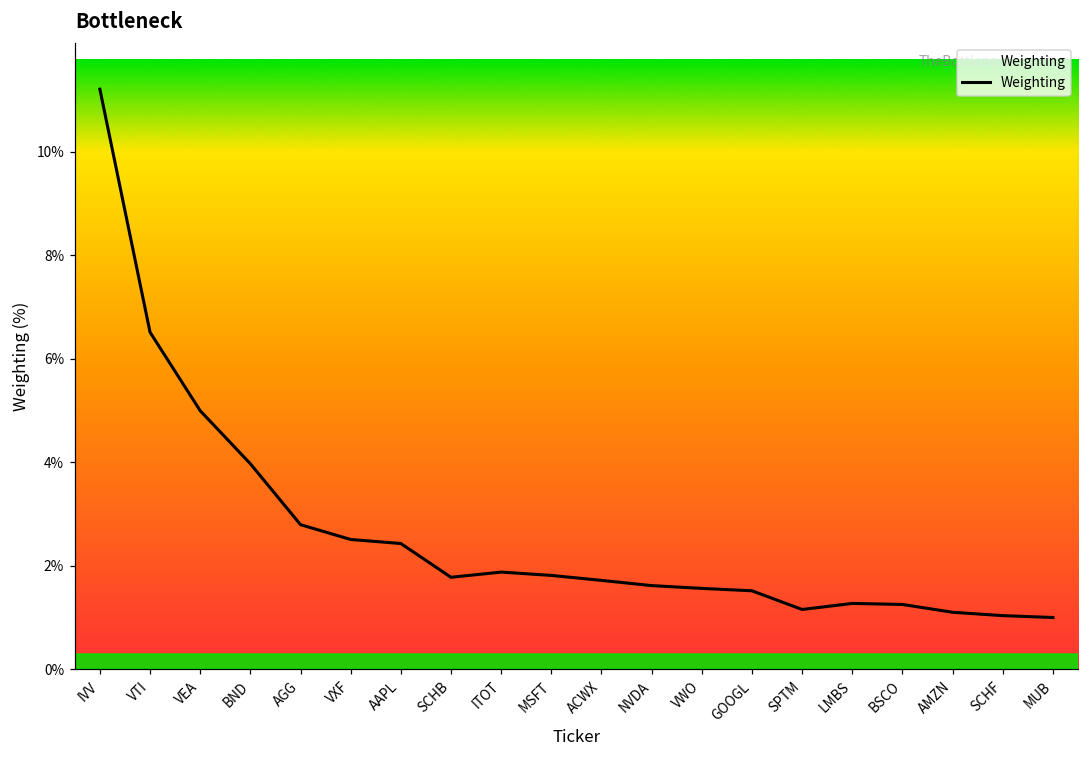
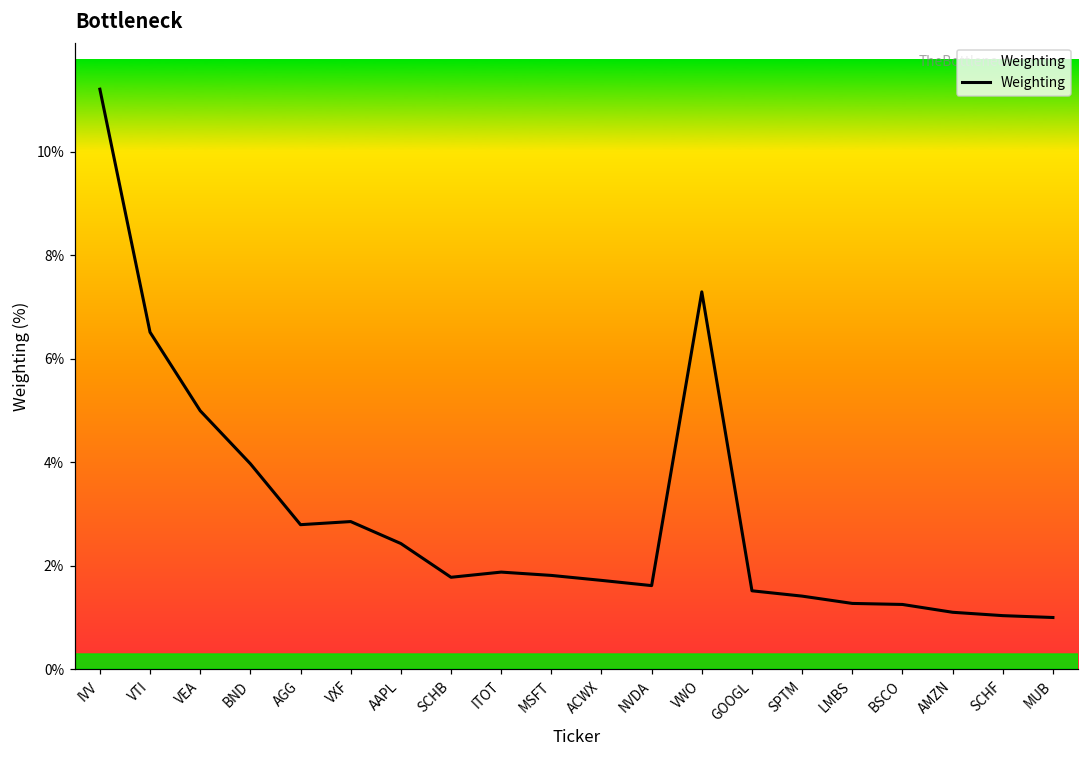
VXF: 2.5% -> 2.9%
VWO: 1.6% -> 7.3%
SPTM: 1.2% -> 1.4%
